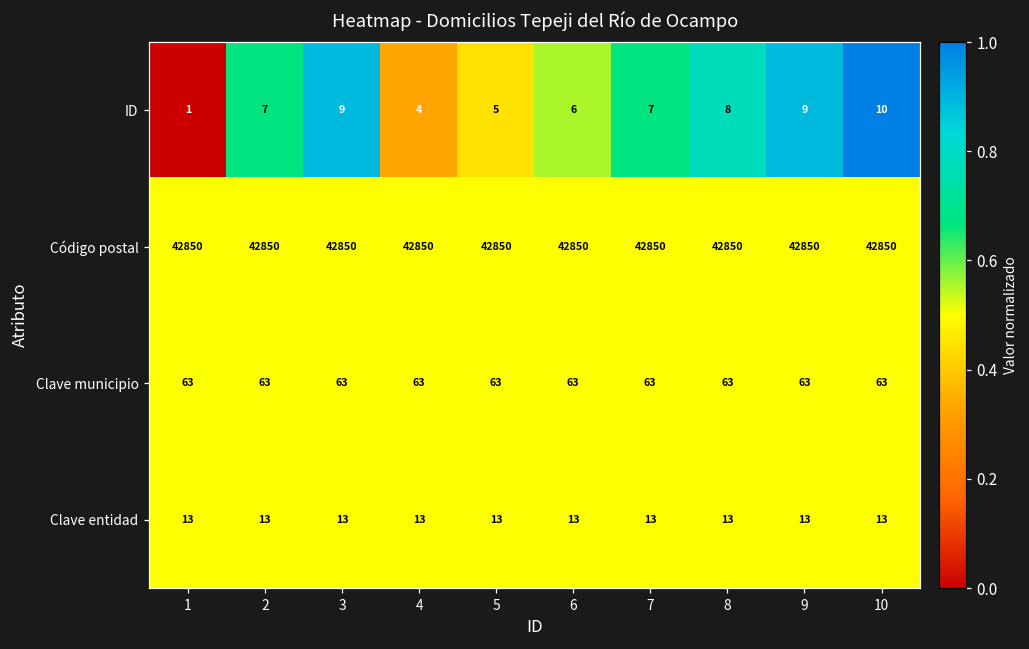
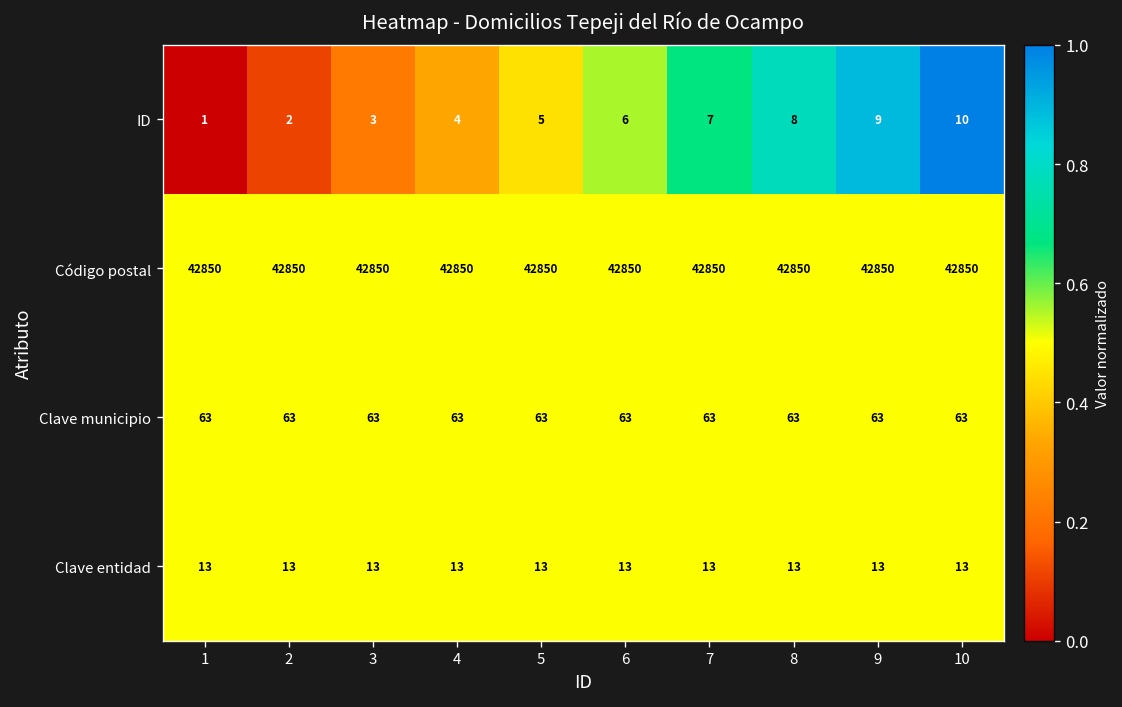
ID, 2: 7 -> 2
ID, 3: 9 -> 3
